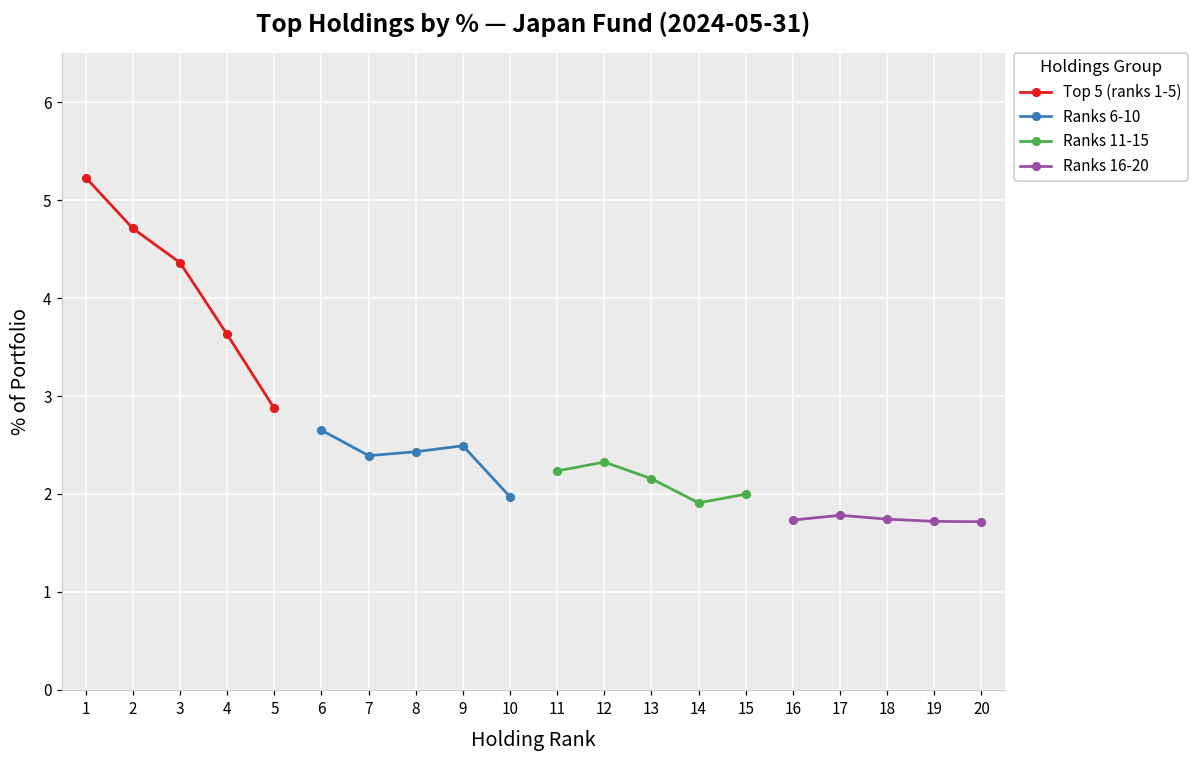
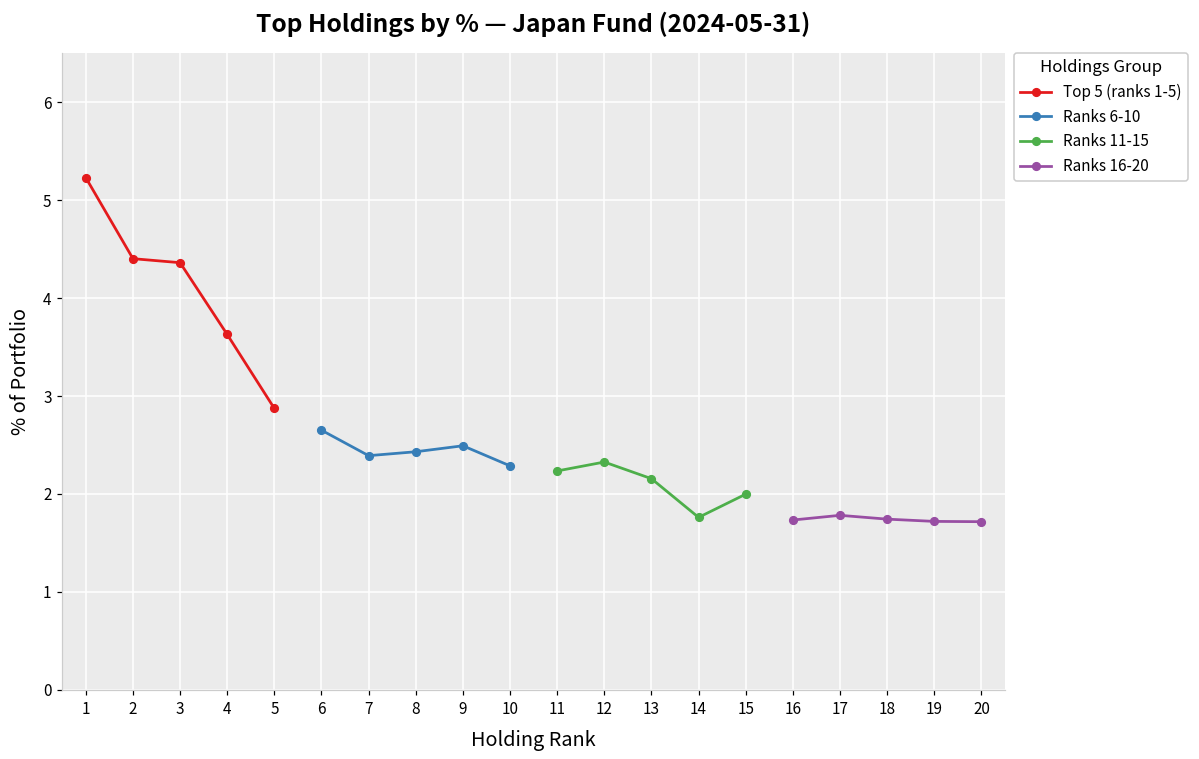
Top 5 (ranks 1-5), 2: 4.7 -> 4.4
Ranks 6-10, 10: 2.0 -> 2.3
Ranks 11-15, 14: 1.9 -> 1.8
